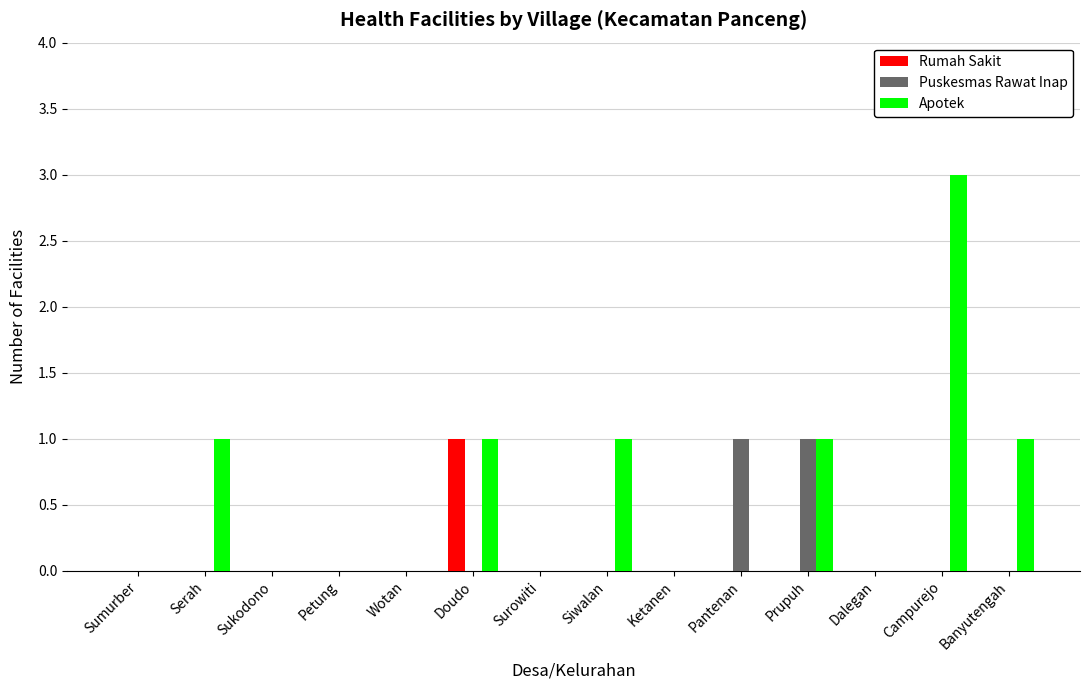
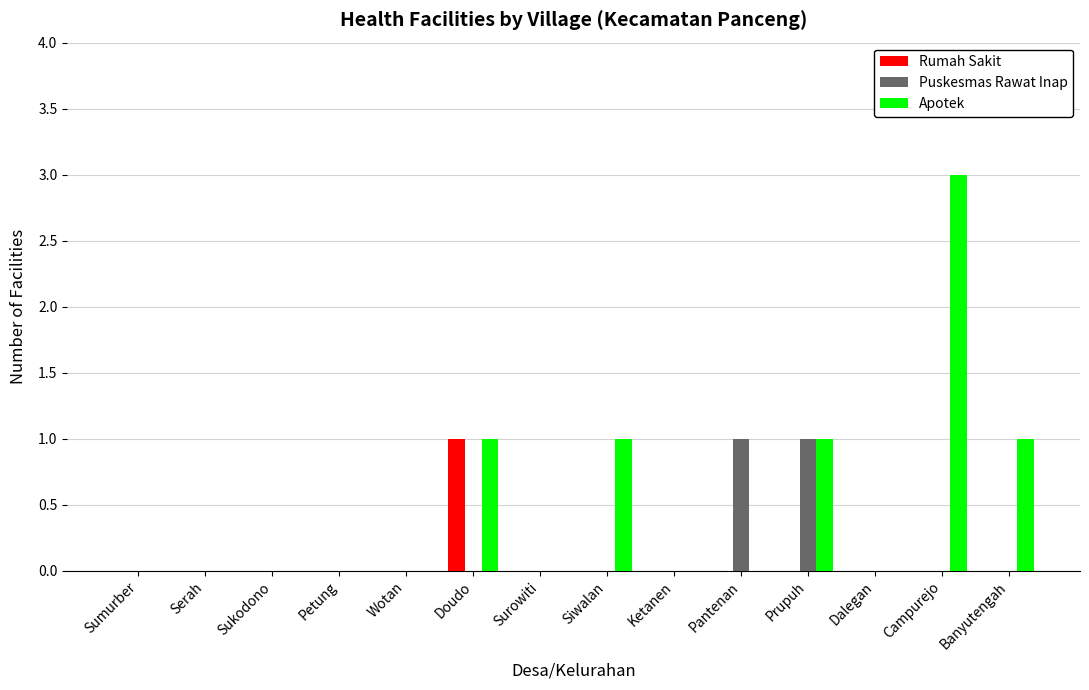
Apotek, Serah: 1 -> 0
